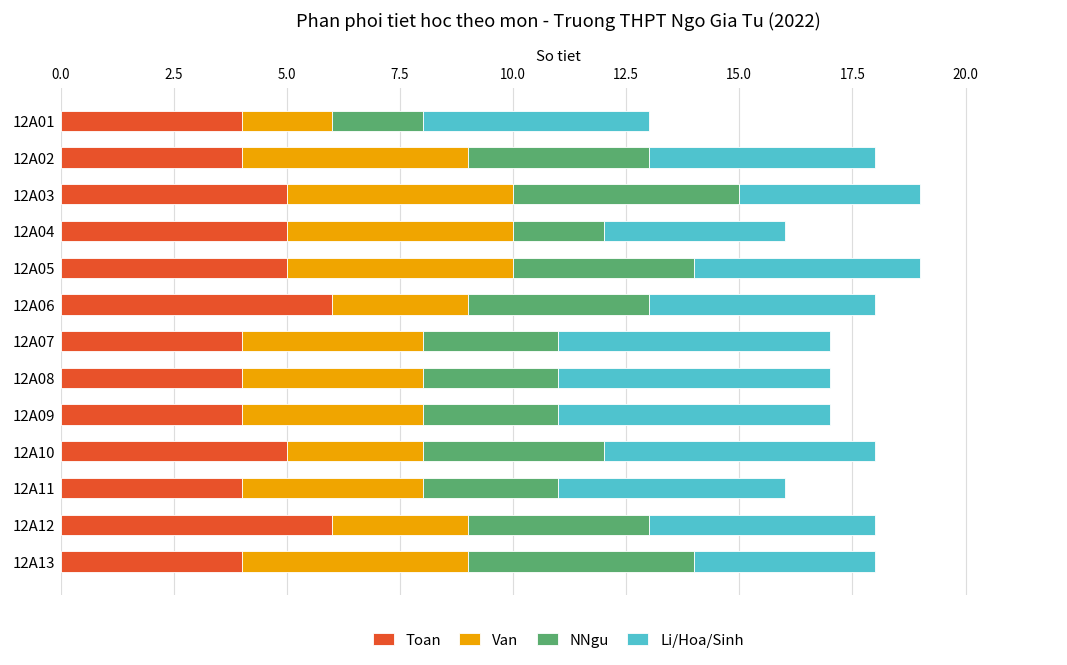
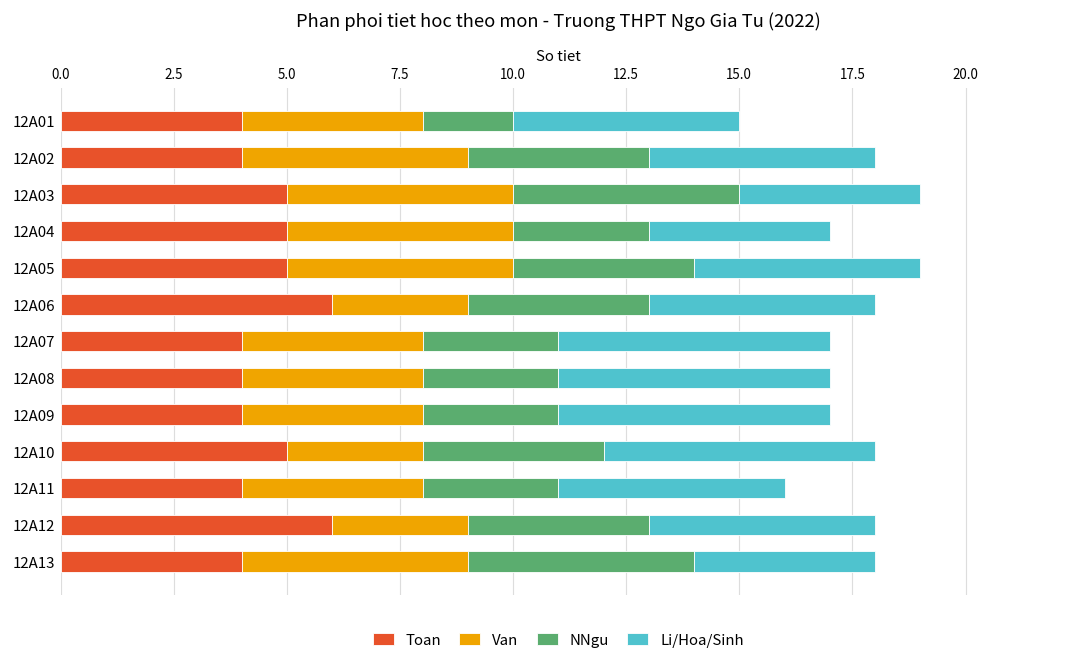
Van, 12A01: 2 -> 4
NNgu, 12A04: 2 -> 3
